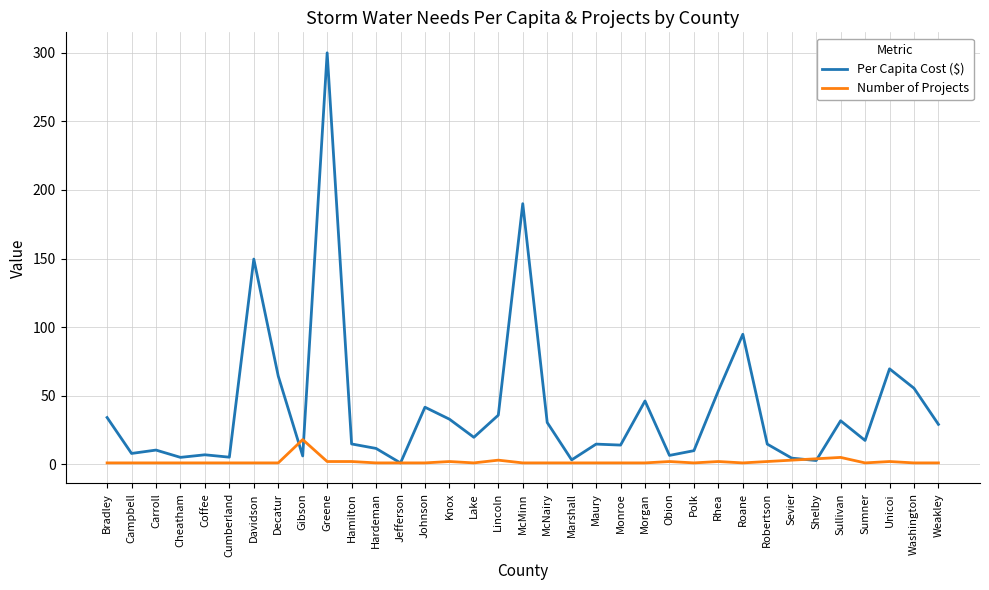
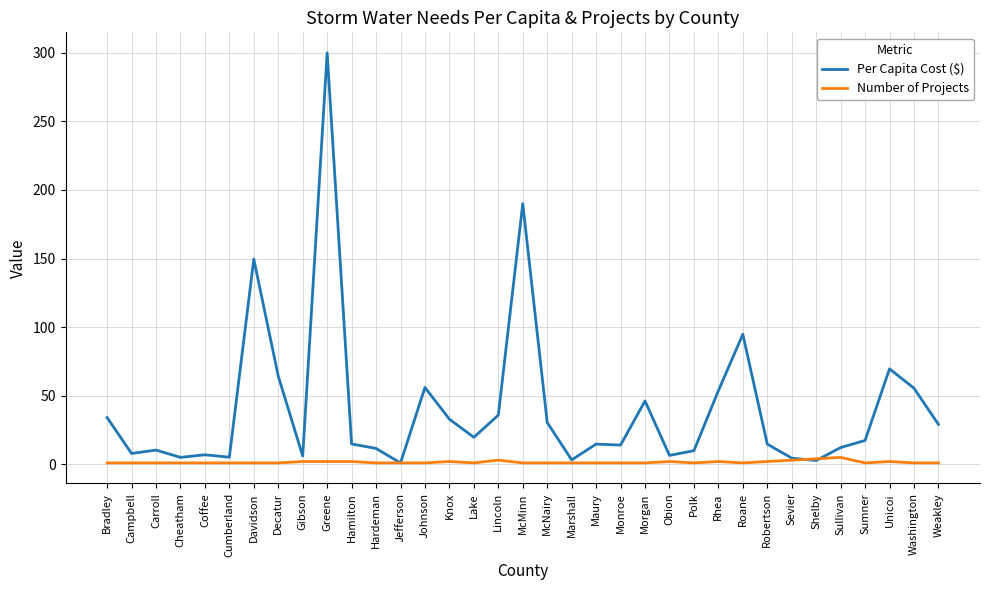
Number of Projects, Gibson: 18 -> 2
Per Capita Cost ($), Johnson: 42 -> 56
Per Capita Cost ($), Sullivan: 32 -> 12
